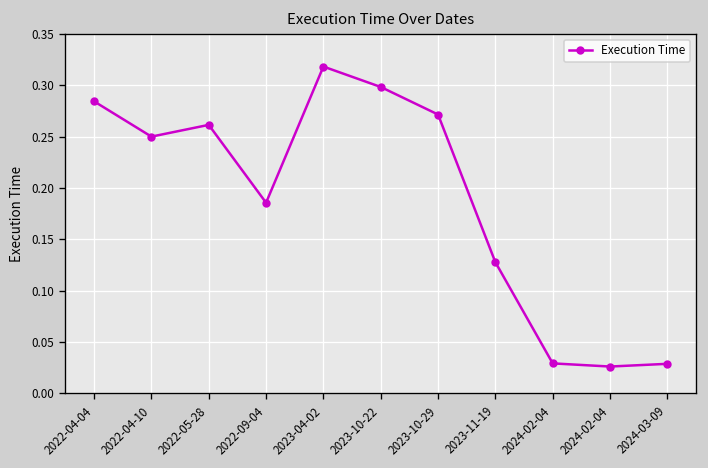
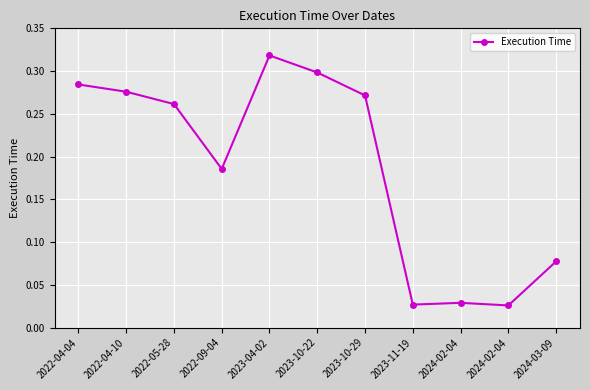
2022-04-10: 0.25 -> 0.28
2023-11-19: 0.13 -> 0.03
2024-03-09: 0.03 -> 0.08
